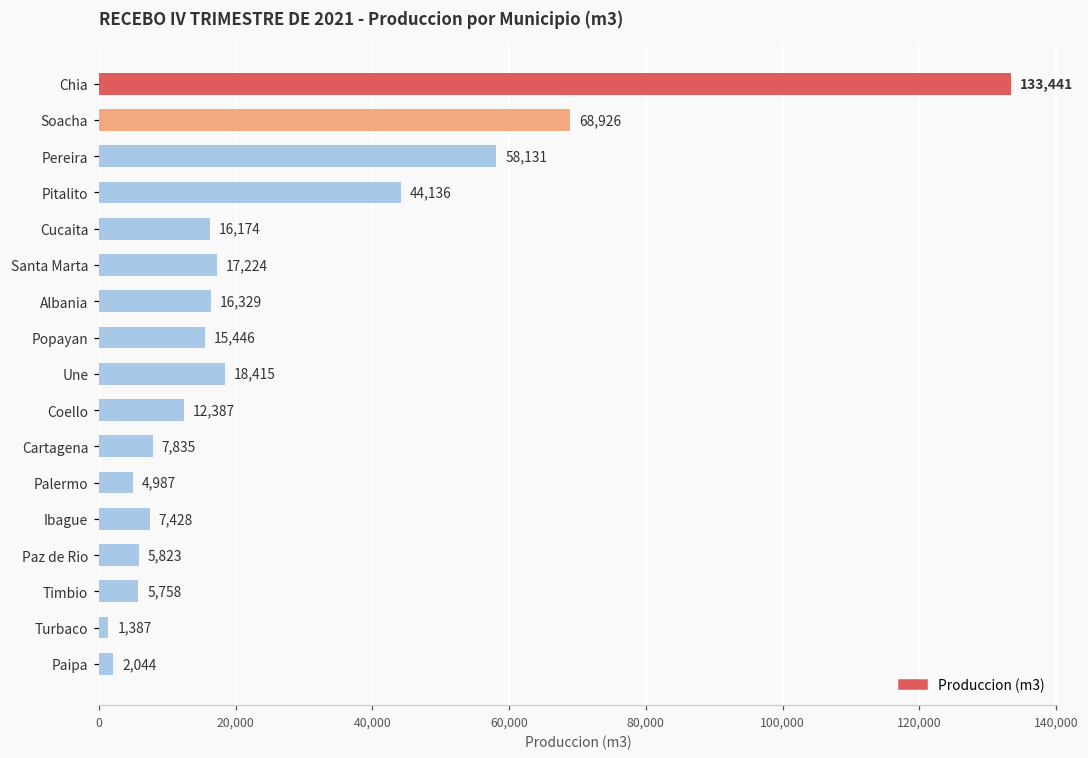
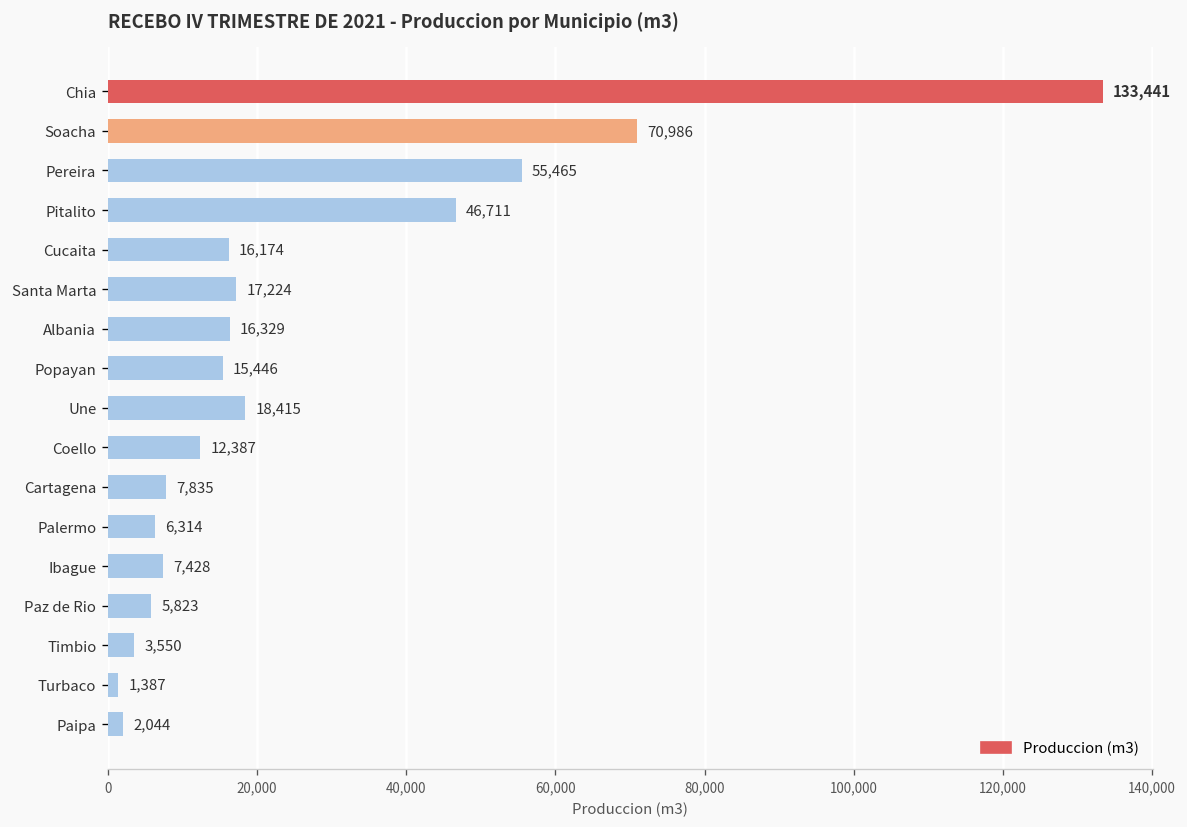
Soacha: 68,926 -> 70,986
Pereira: 58,131 -> 55,465
Pitalito: 44,136 -> 46,711
Palermo: 4,987 -> 6,314
Timbio: 5,758 -> 3,550
